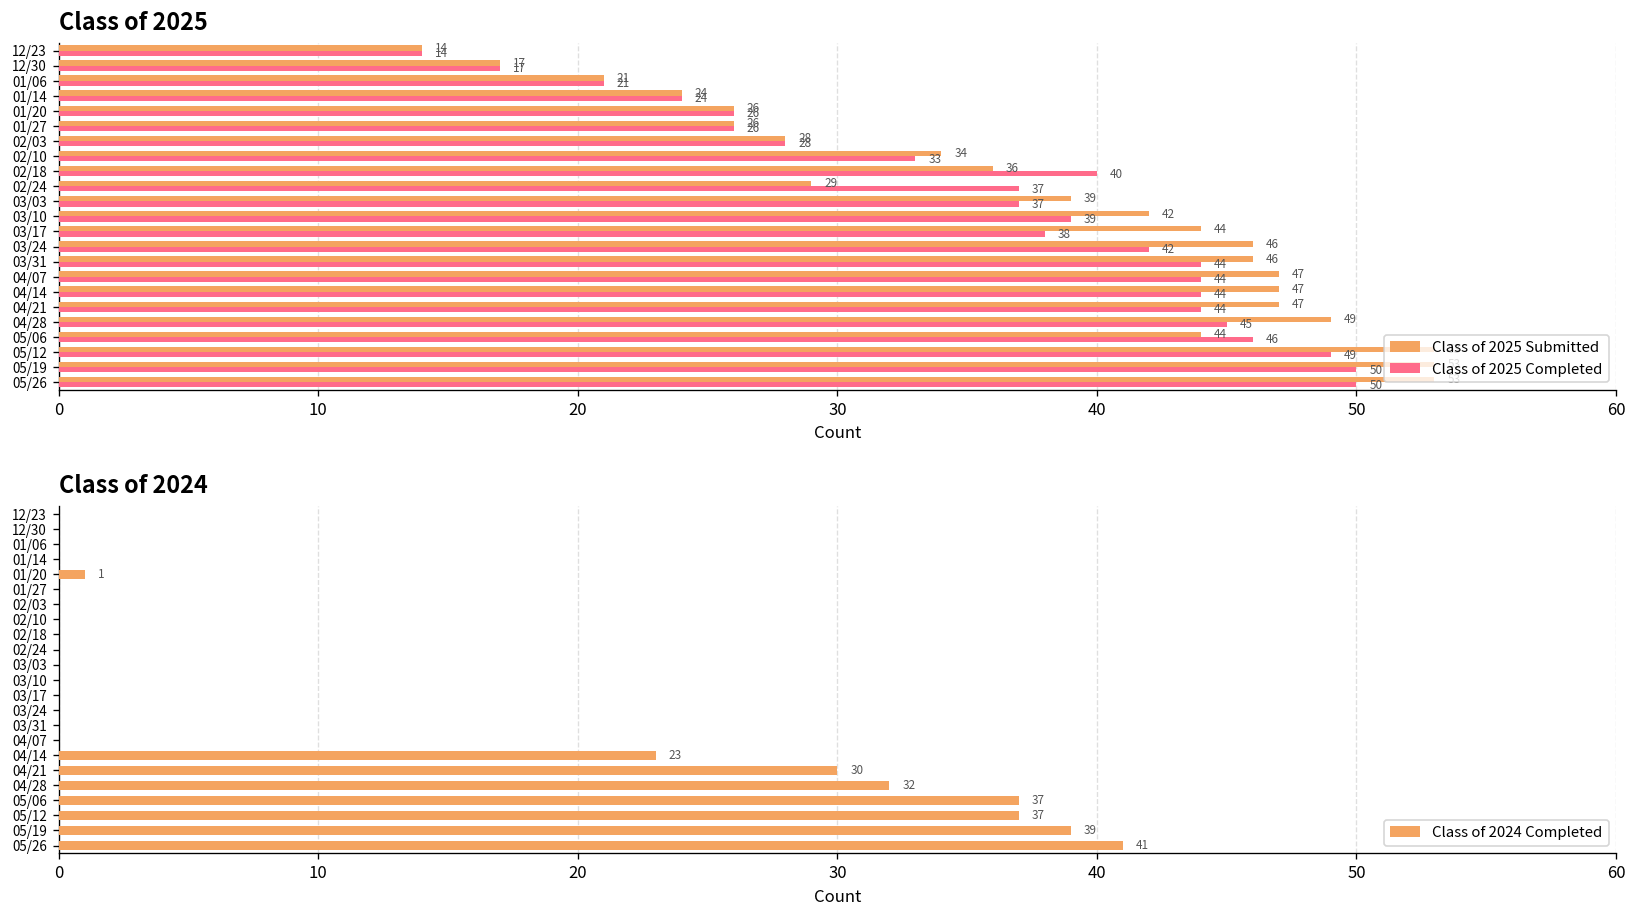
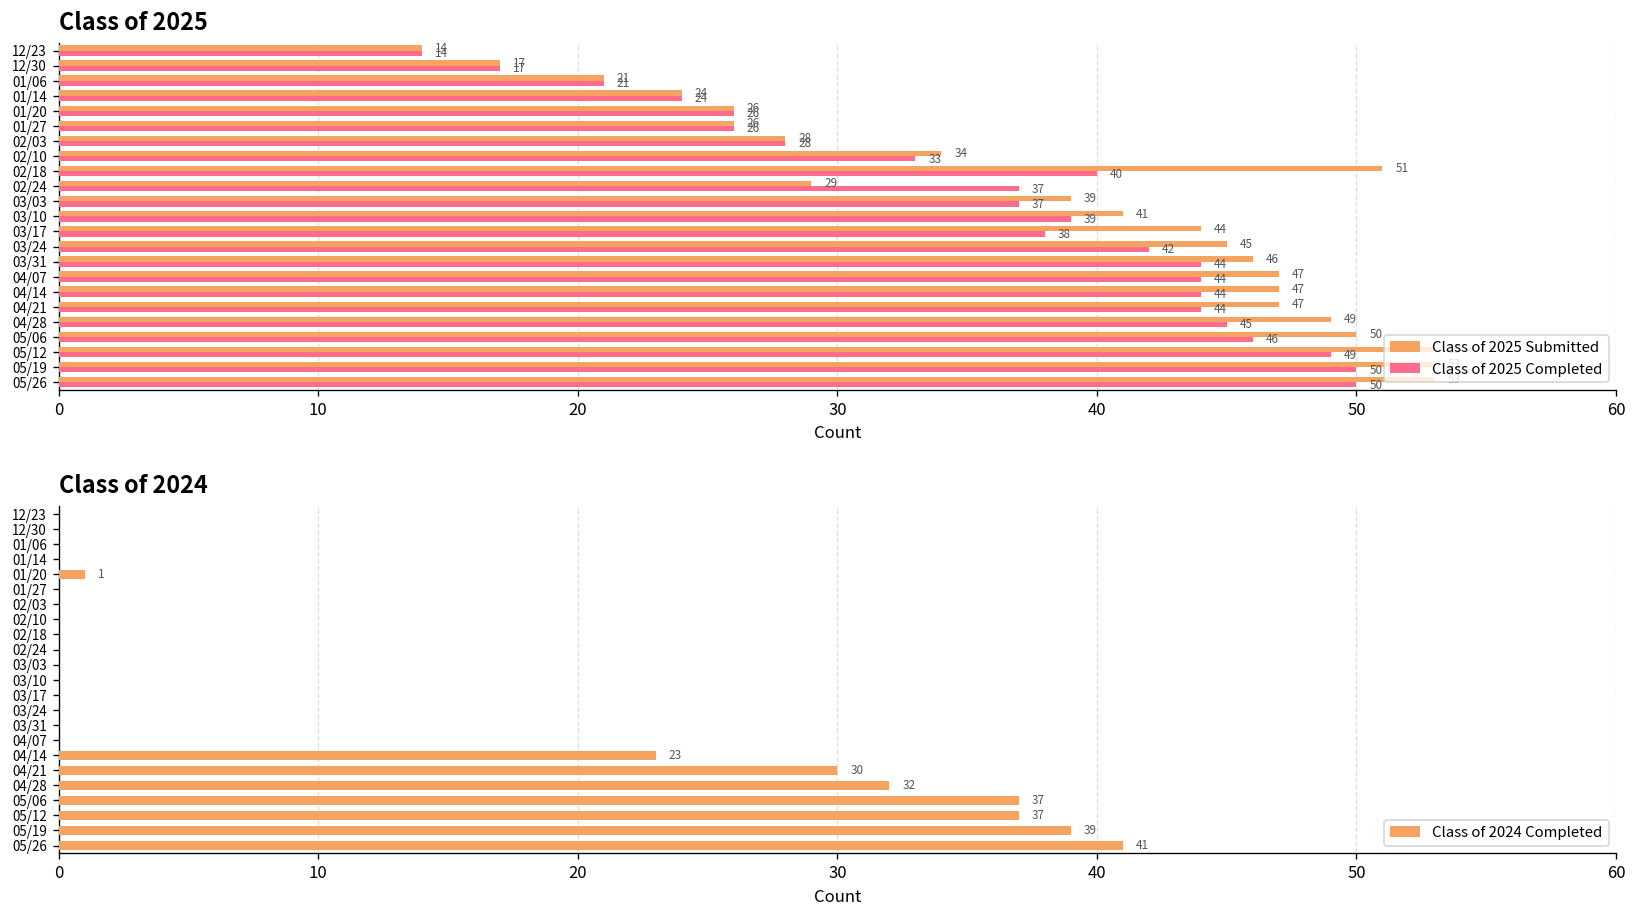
Class of 2025, Class of 2025 Submitted, 02/18: 36 -> 51
Class of 2025, Class of 2025 Submitted, 03/10: 42 -> 41
Class of 2025, Class of 2025 Submitted, 03/24: 46 -> 45
Class of 2025, Class of 2025 Submitted, 05/06: 44 -> 50
